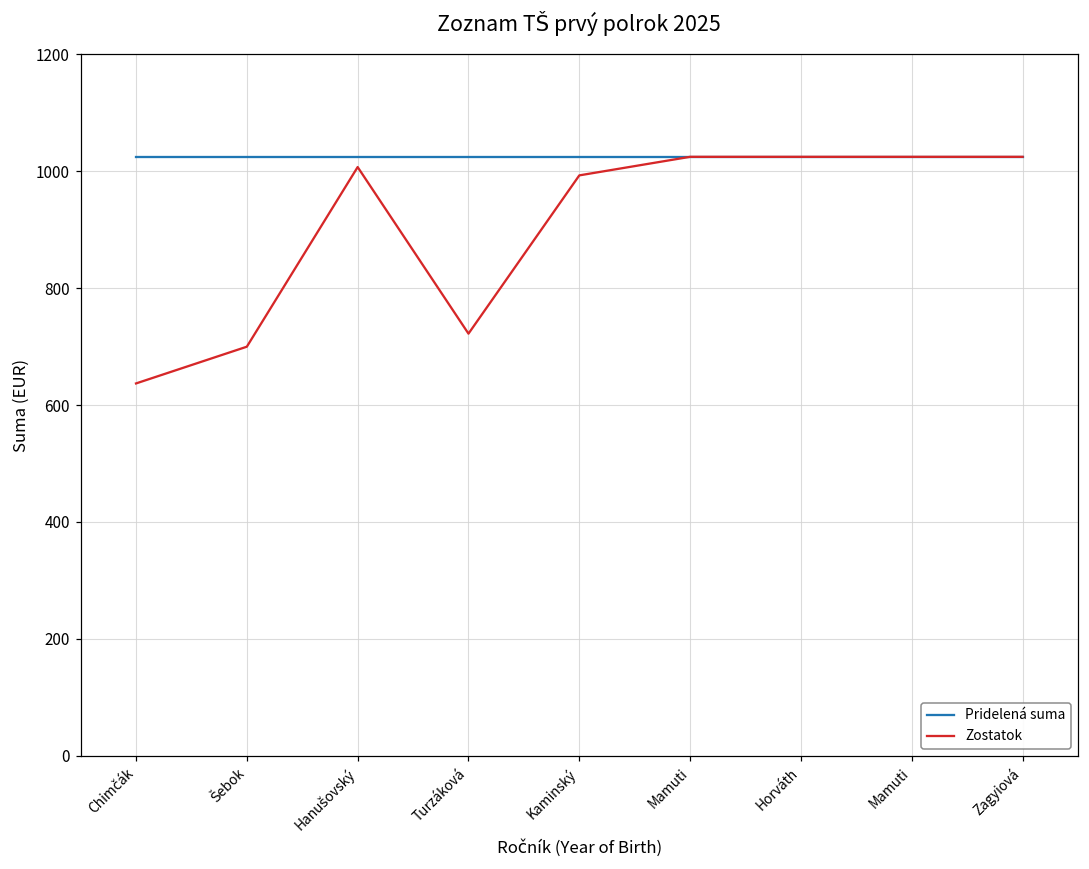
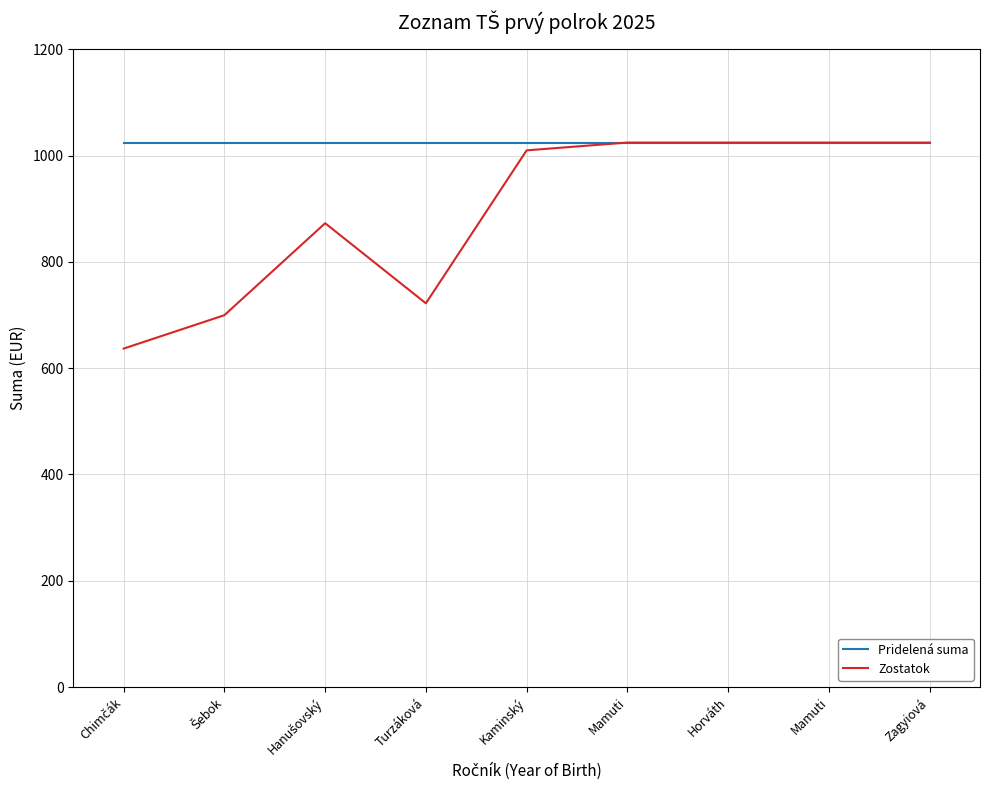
Zostatok, Hanušovský: 1010 -> 870
Zostatok, Kaminský: 990 -> 1010
